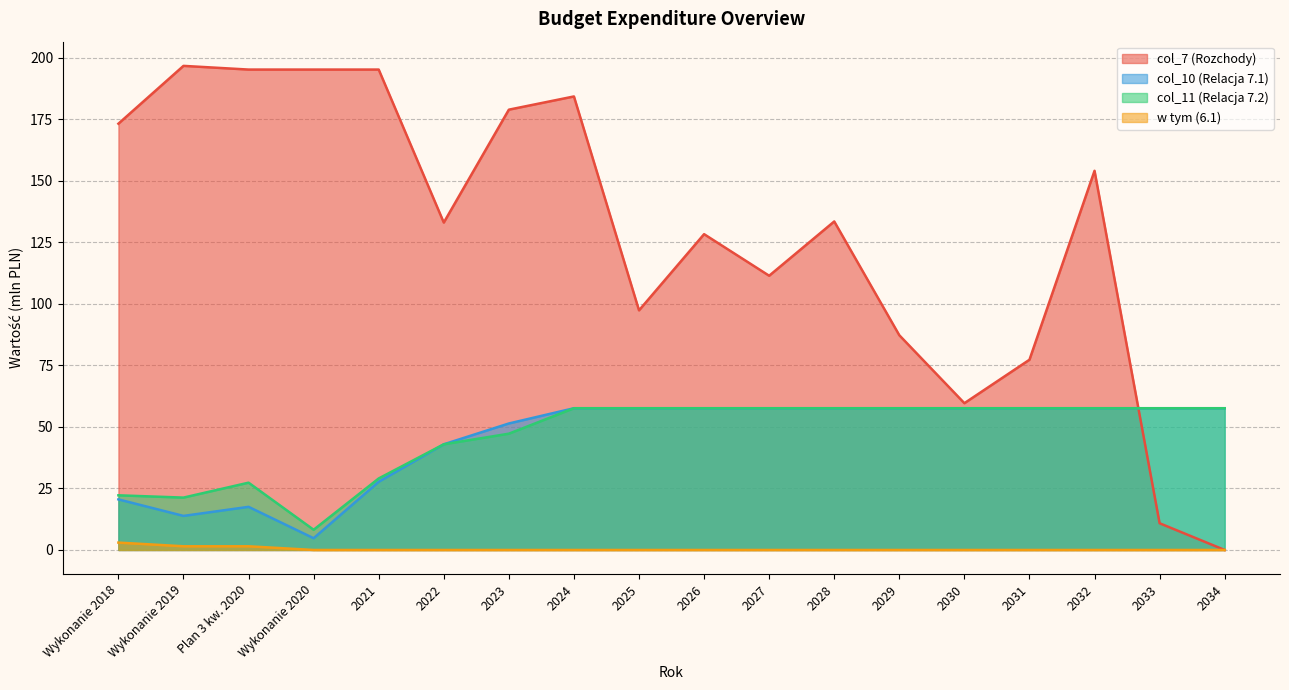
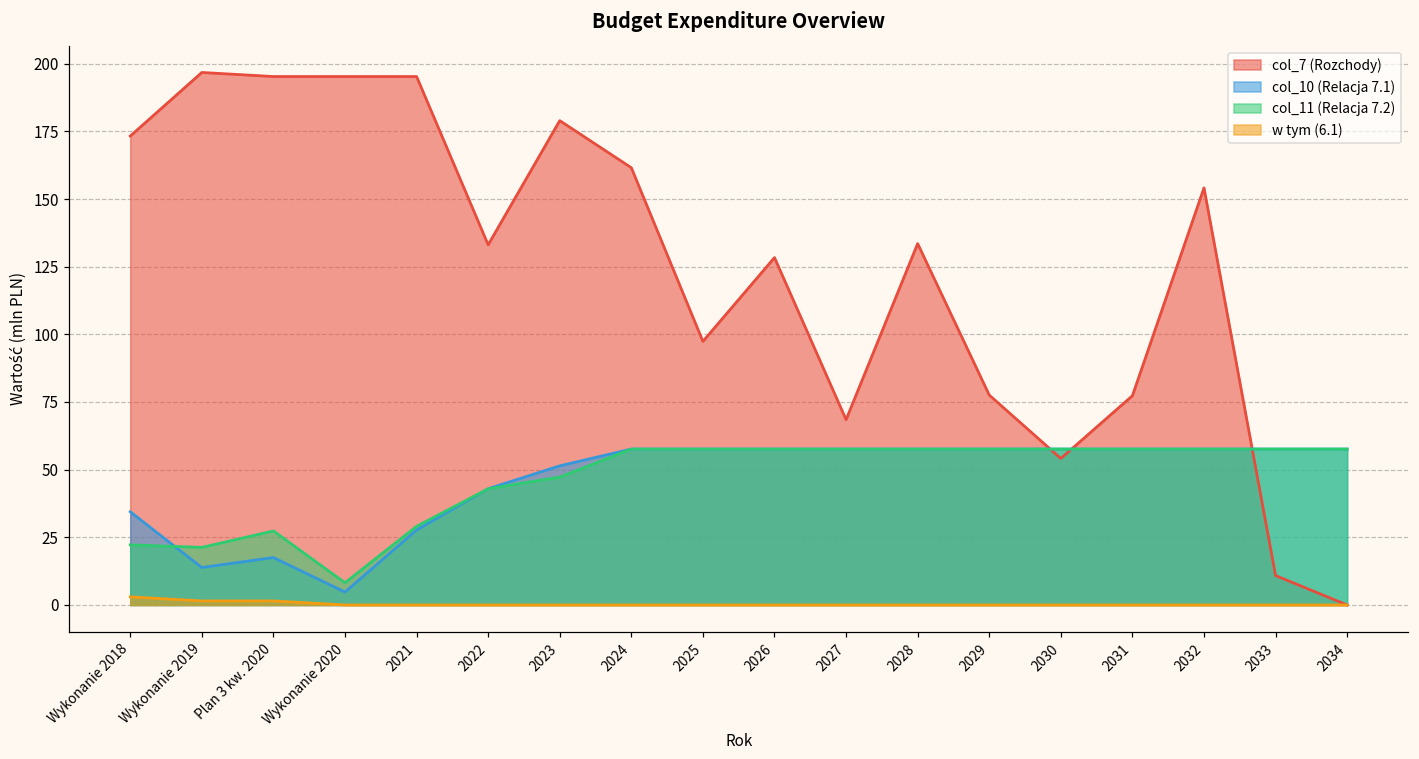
col_10 (Relacja 7.1), Wykonanie 2018: 21 -> 34
col_7 (Rozchody), 2024: 184 -> 162
col_7 (Rozchody), 2027: 111 -> 68
col_7 (Rozchody), 2029: 87 -> 78
col_7 (Rozchody), 2030: 60 -> 54
